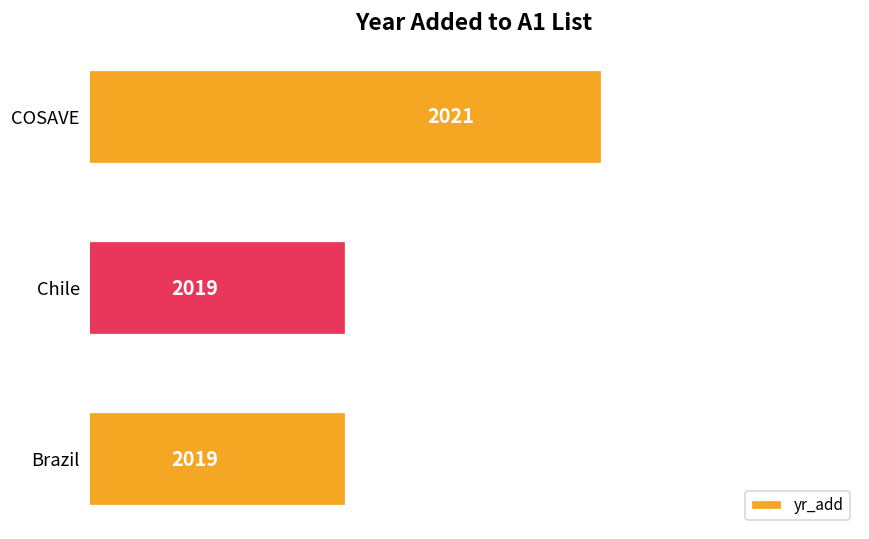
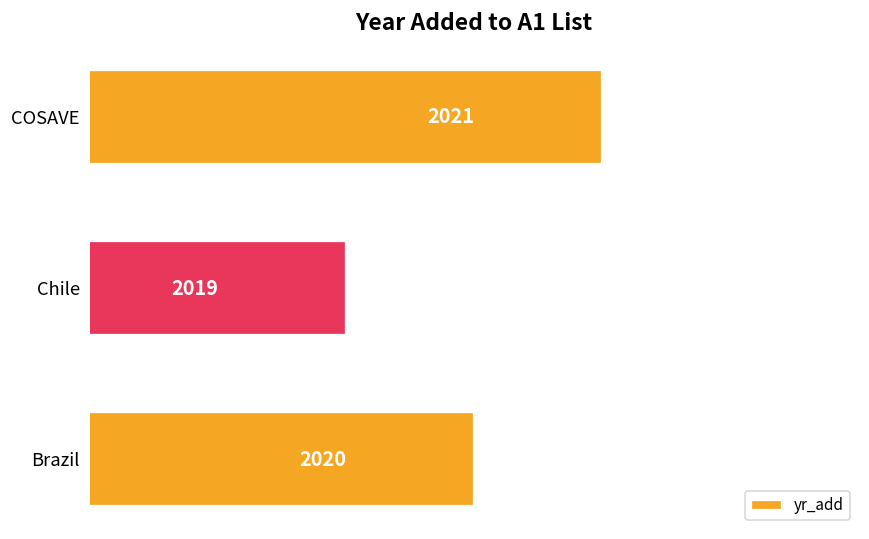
Brazil: 2019 -> 2020
